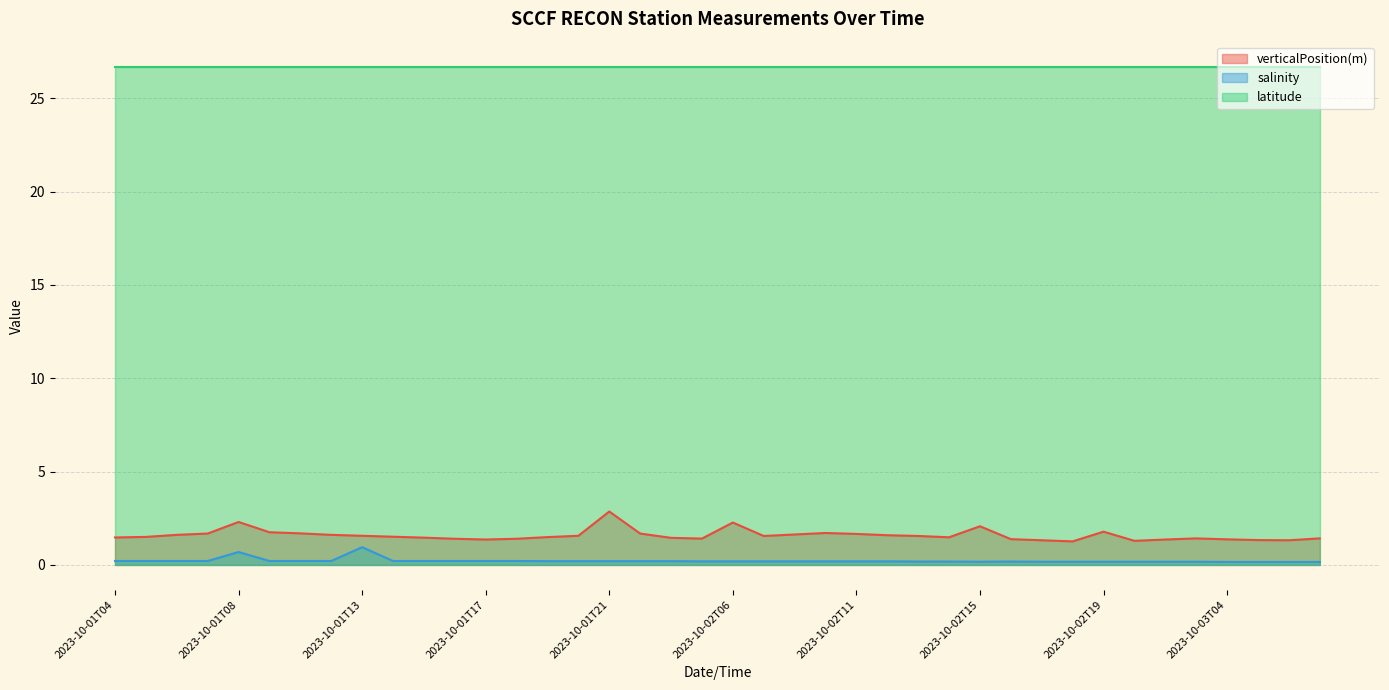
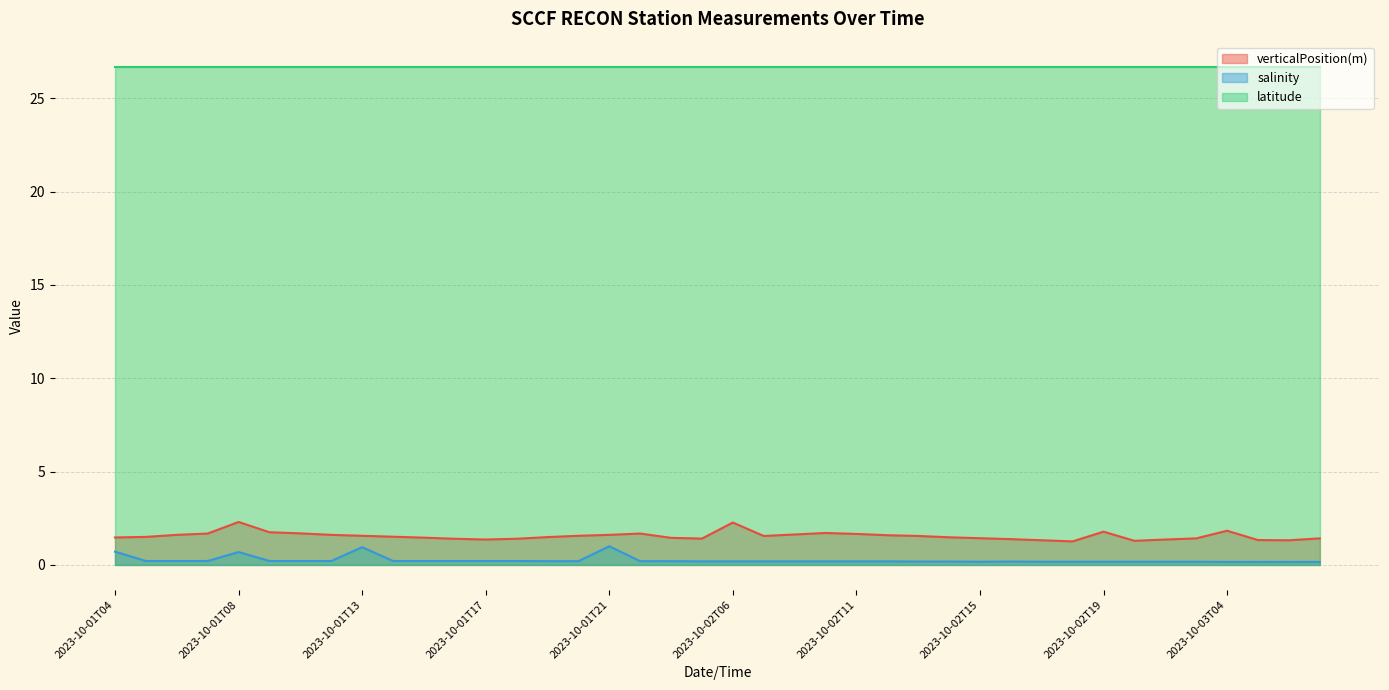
salinity, 2023-10-01T04: 0.2 -> 0.7
verticalPosition(m), 2023-10-01T21: 2.9 -> 1.6
salinity, 2023-10-01T21: 0.2 -> 1.0
verticalPosition(m), 2023-10-02T15: 2.1 -> 1.4
verticalPosition(m), 2023-10-03T04: 1.4 -> 1.8
